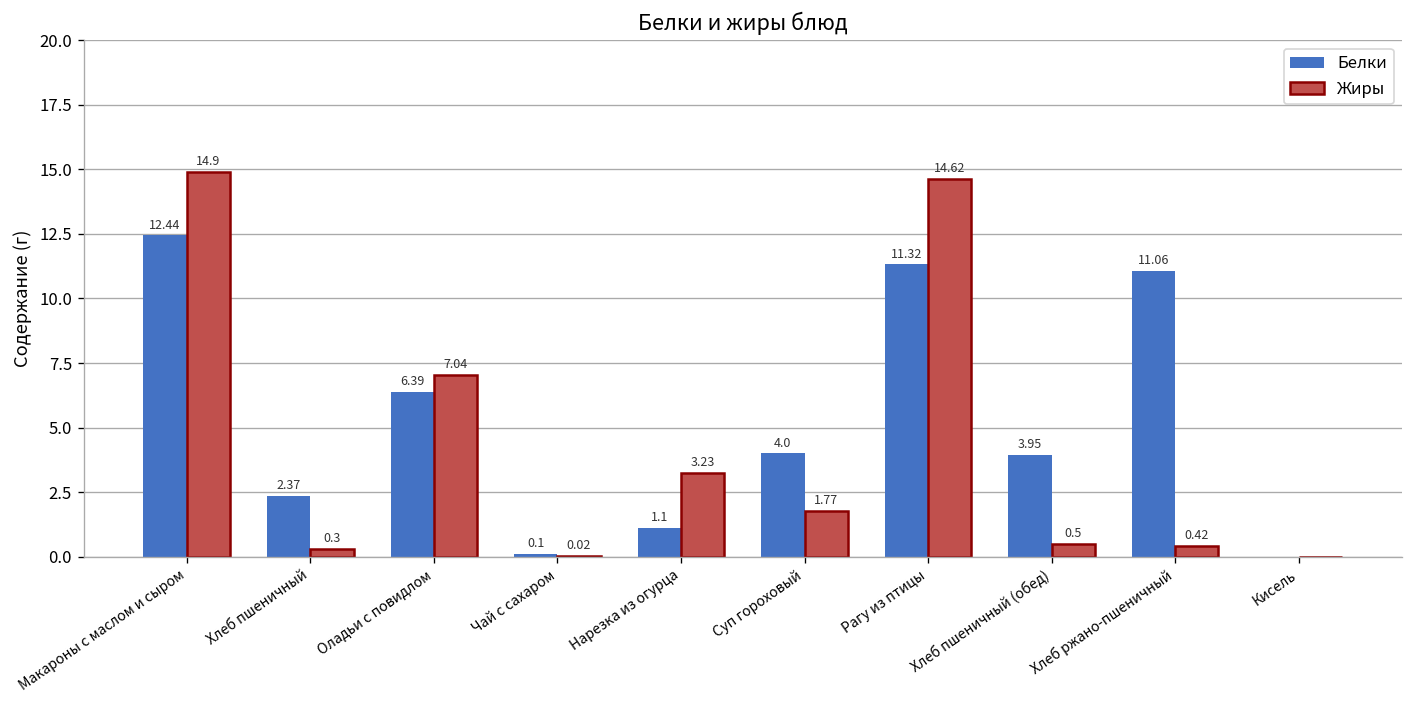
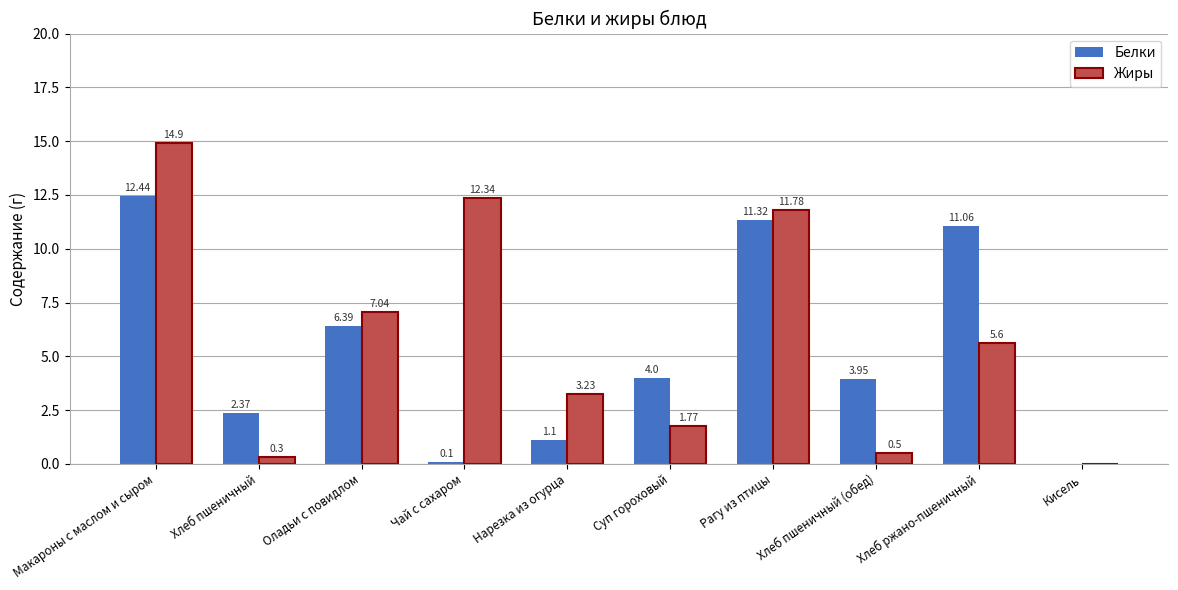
Жиры, Чай с сахаром: 0.02 -> 12.34
Жиры, Рагу из птицы: 14.62 -> 11.78
Жиры, Хлеб ржано-пшеничный: 0.42 -> 5.6
